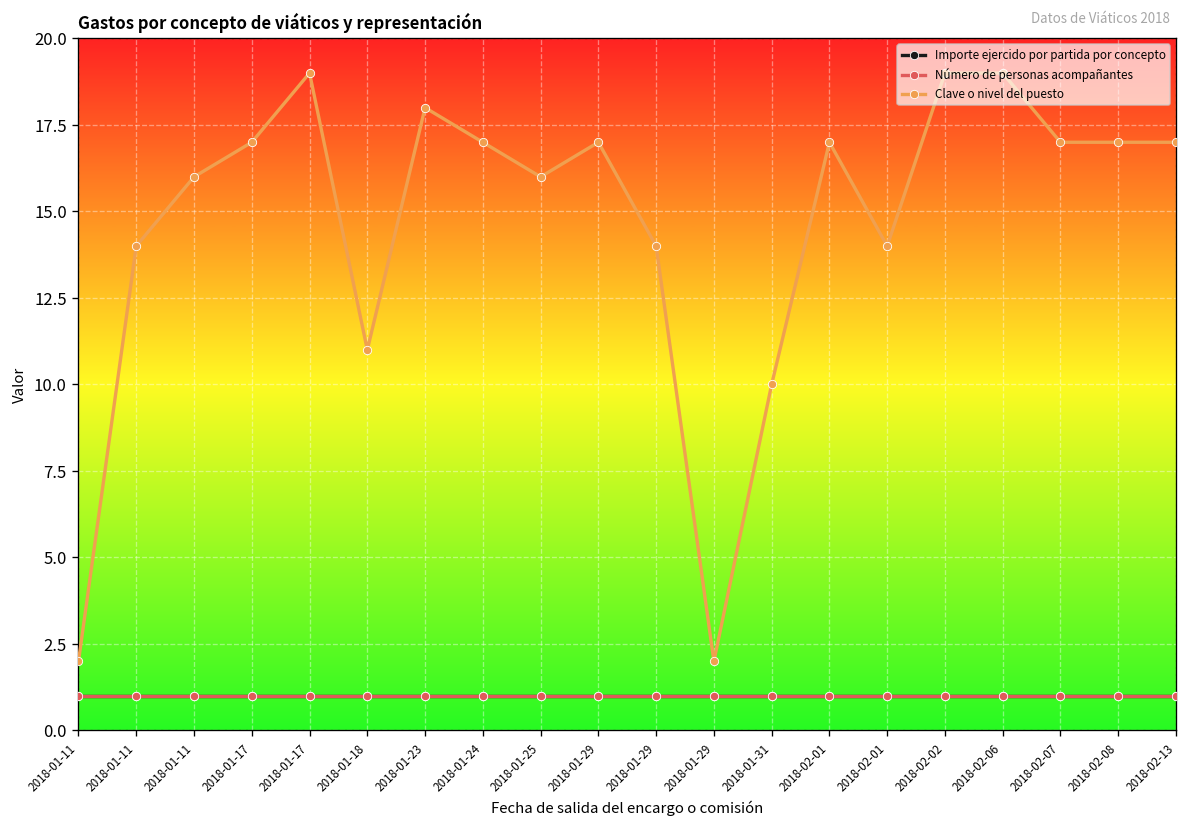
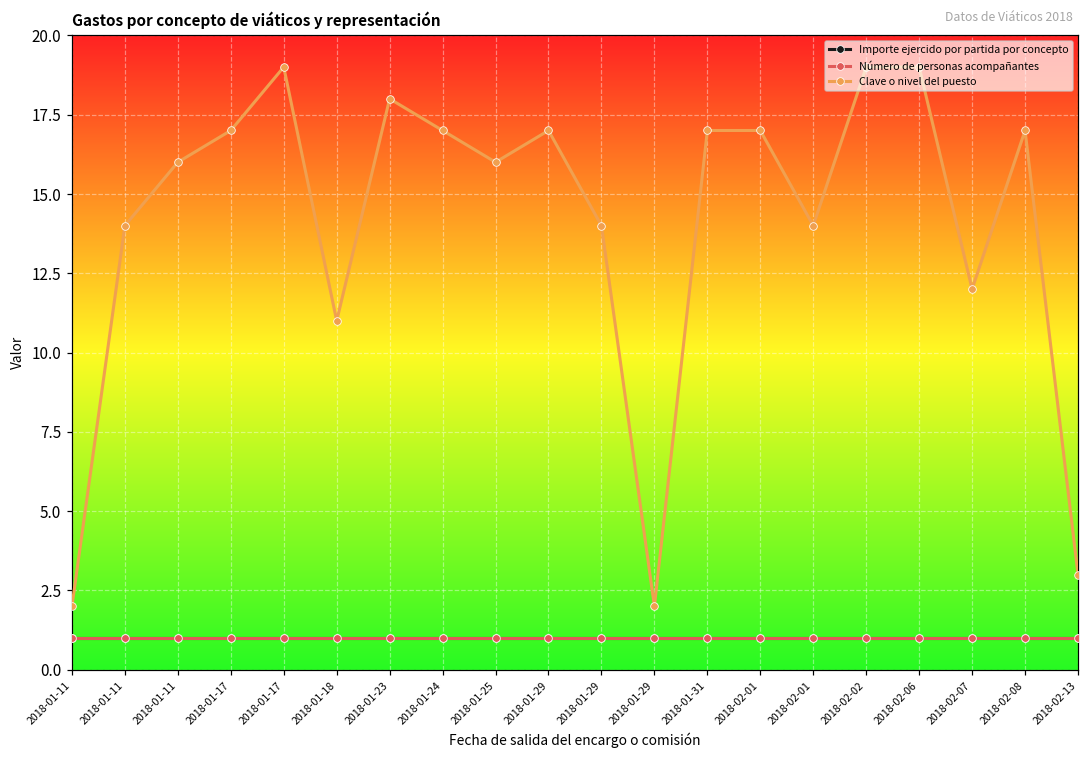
Clave o nivel del puesto, 2018-01-31: 10 -> 17
Clave o nivel del puesto, 2018-02-07: 17 -> 12
Clave o nivel del puesto, 2018-02-13: 17 -> 3
